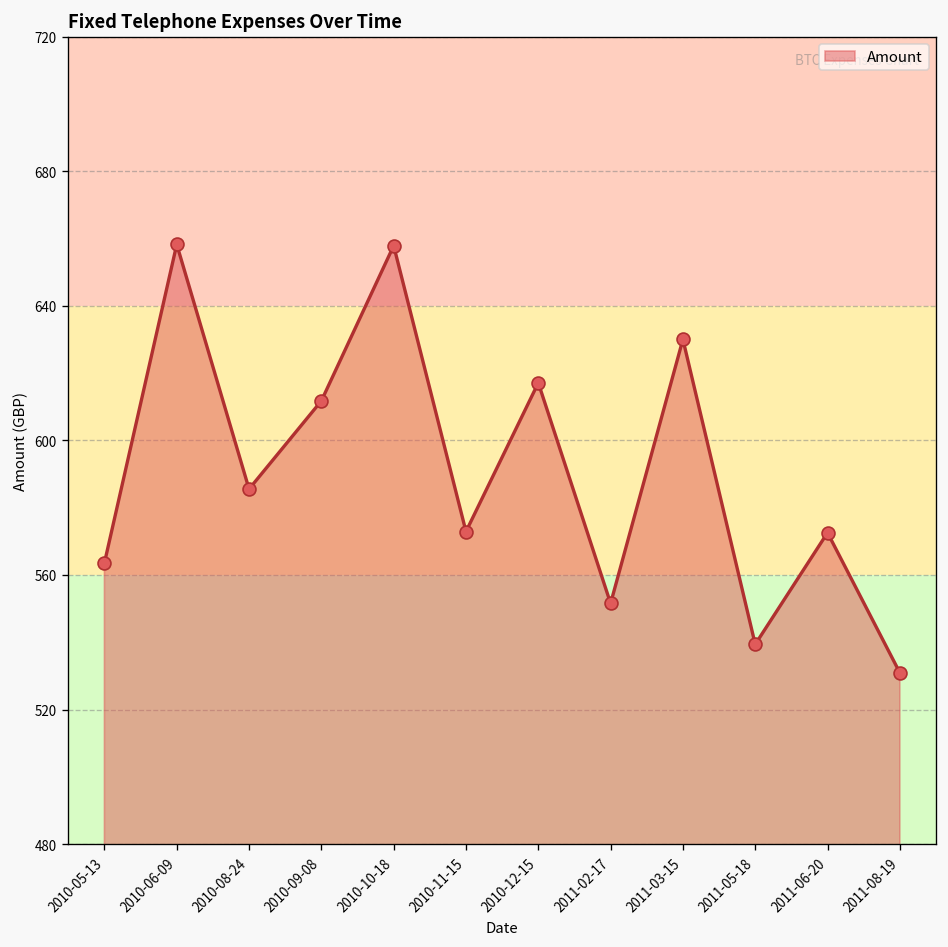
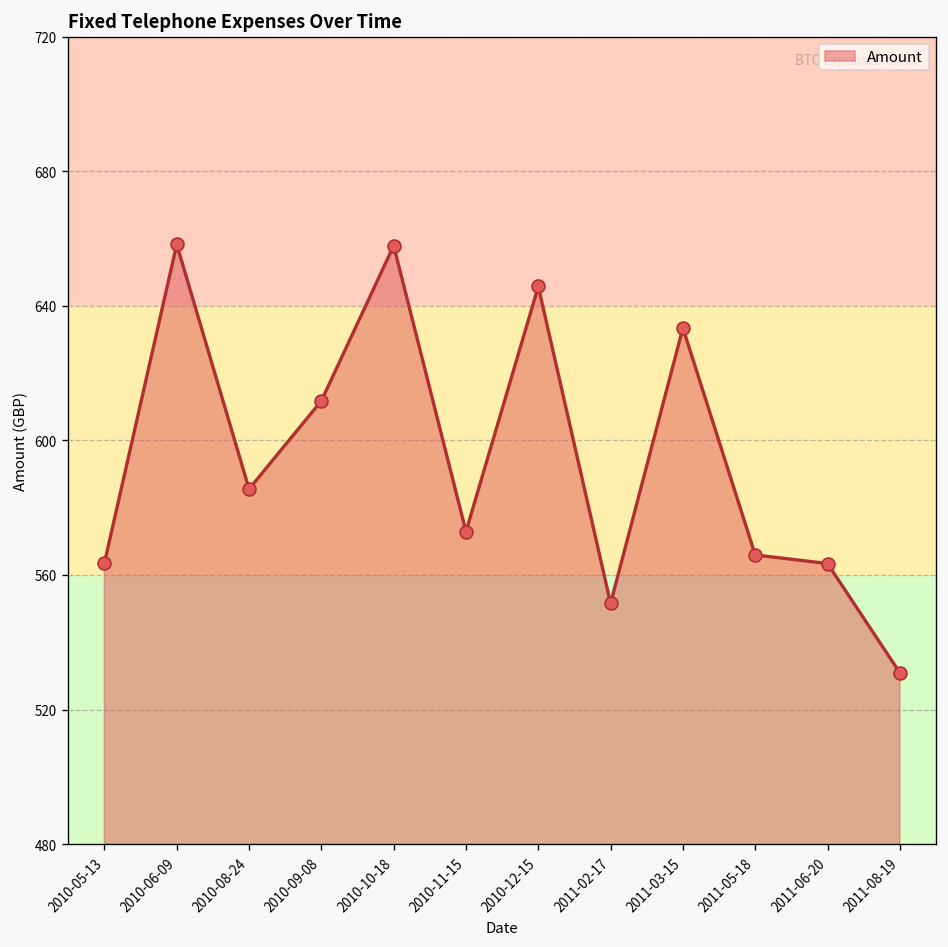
2010-12-15: 617 -> 646
2011-03-15: 630 -> 633
2011-05-18: 539 -> 566
2011-06-20: 573 -> 563
